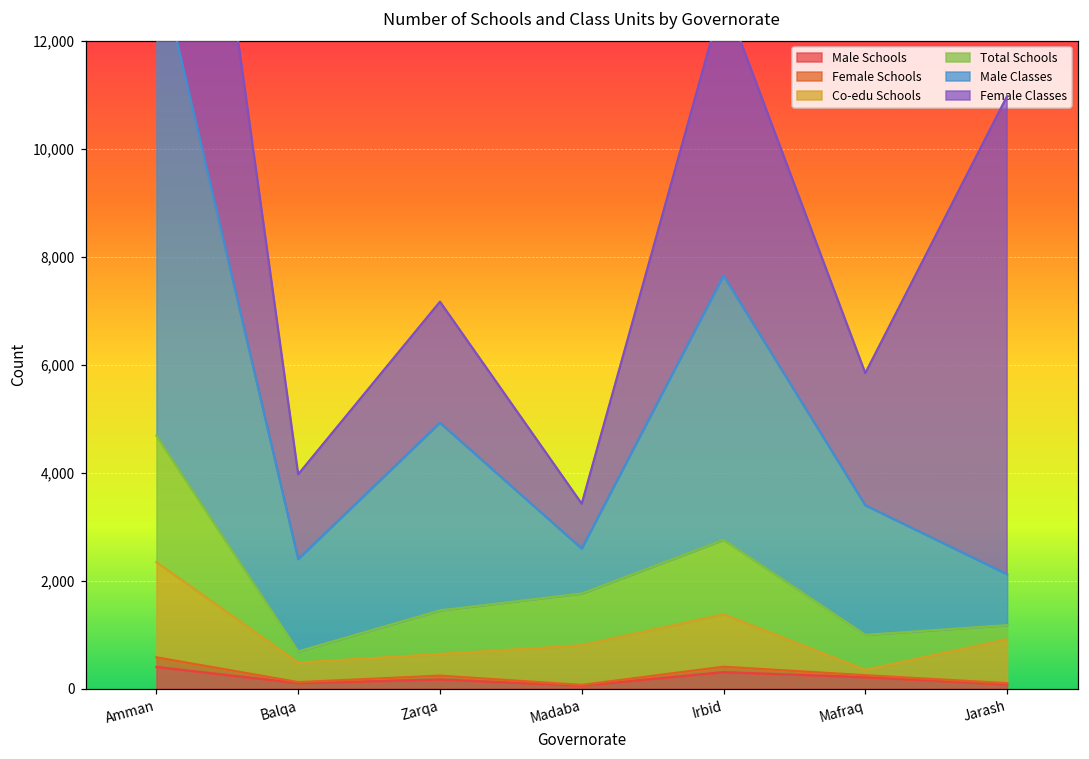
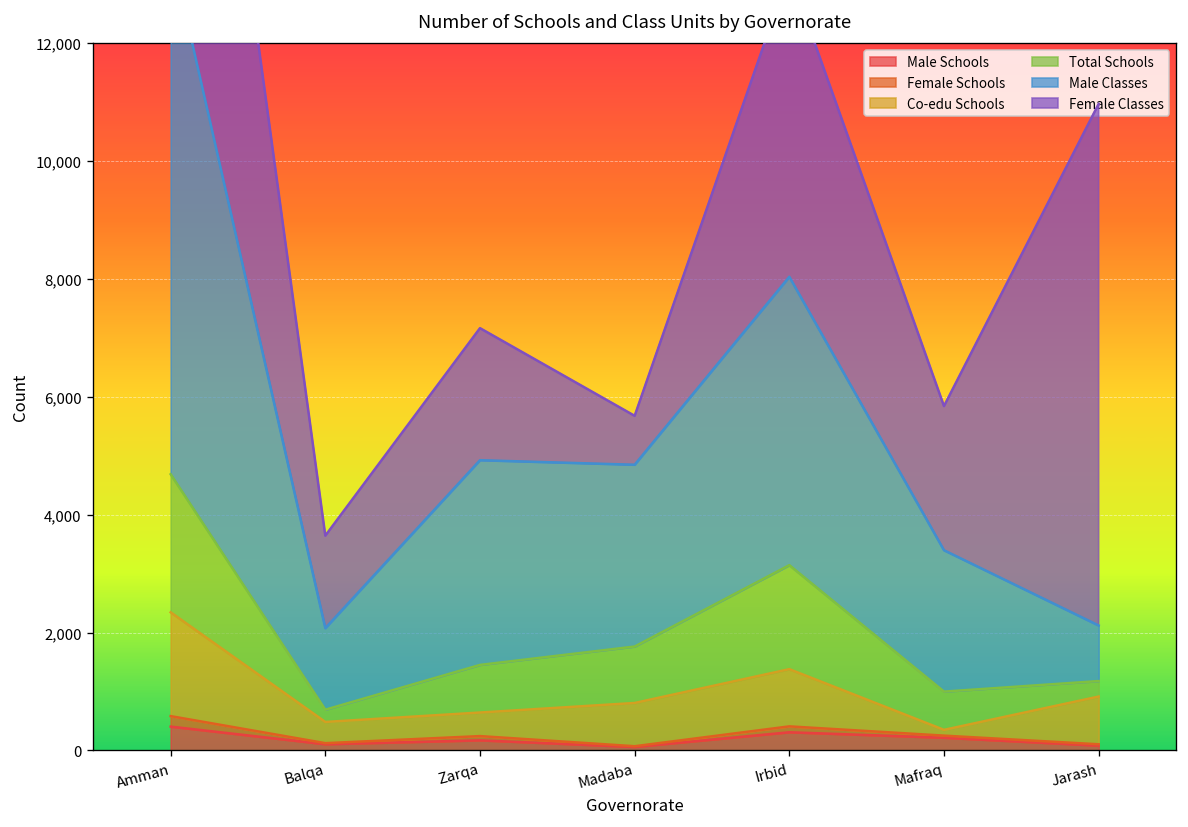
Male Classes, Balqa: 1,700 -> 1,400
Male Classes, Madaba: 800 -> 3,100
Total Schools, Irbid: 1,400 -> 1,800
